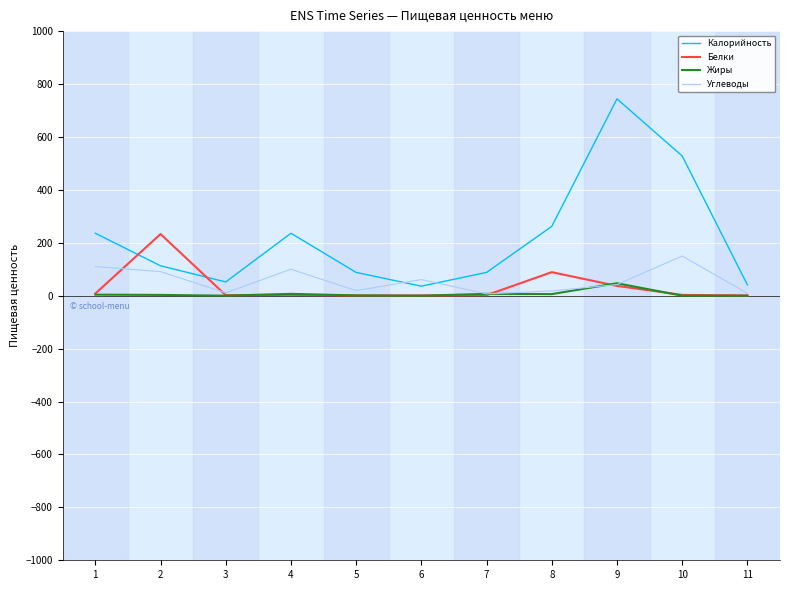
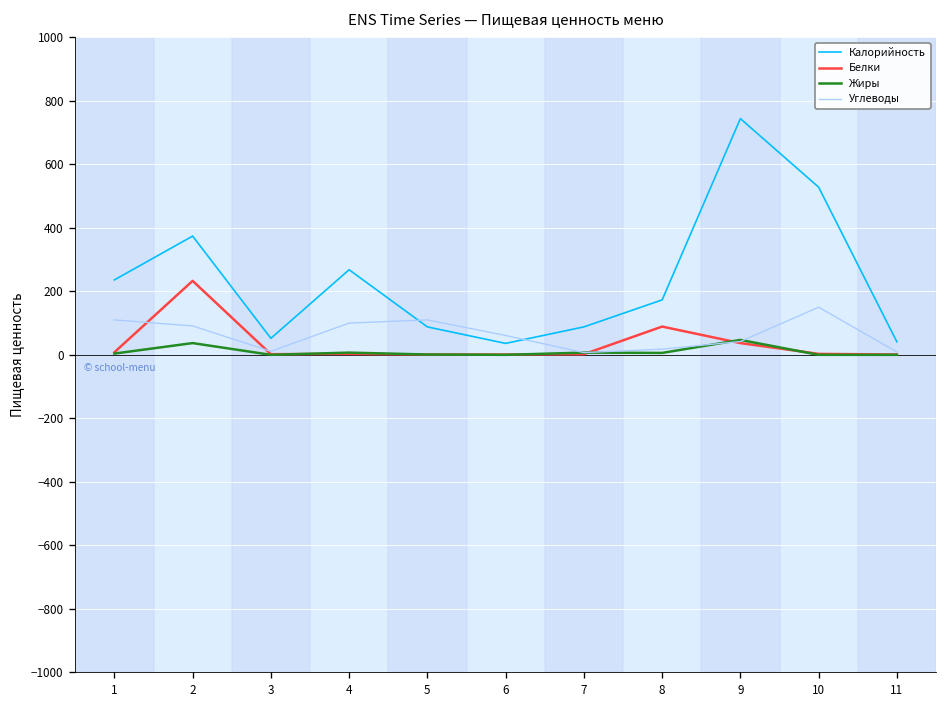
Калорийность, 2: 110 -> 370
Жиры, 2: 0 -> 40
Калорийность, 4: 240 -> 270
Углеводы, 5: 20 -> 110
Калорийность, 8: 260 -> 170
